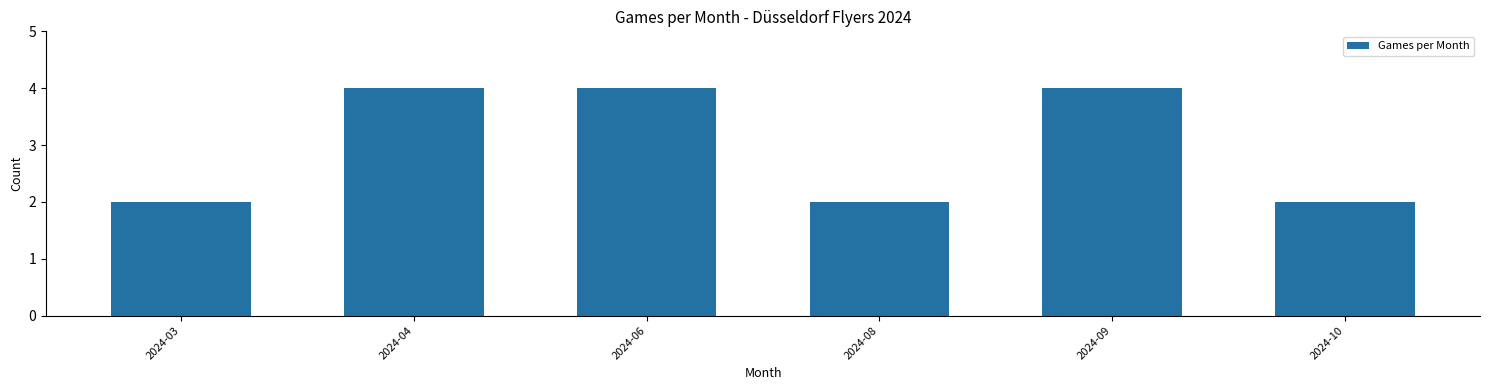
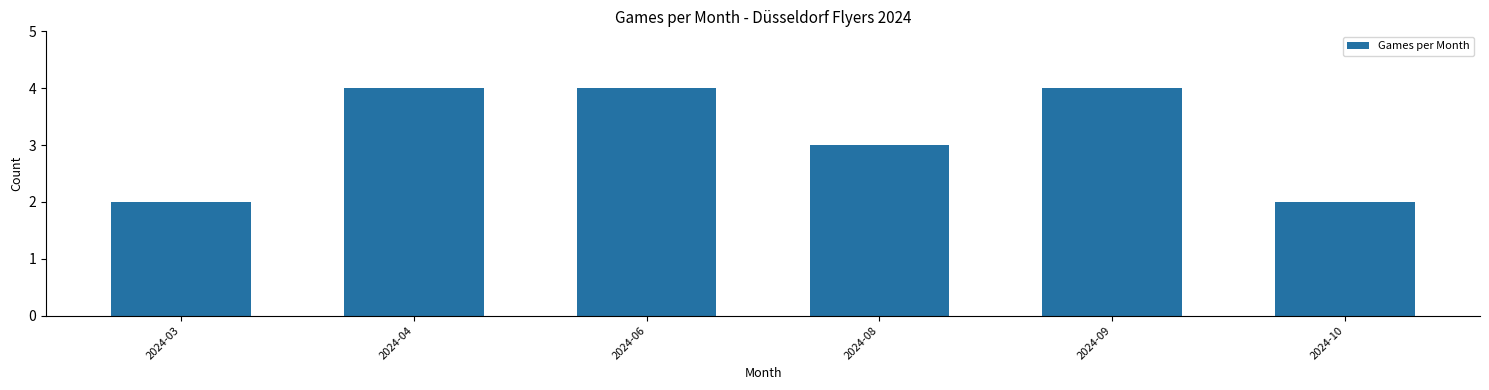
2024-08: 2 -> 3
